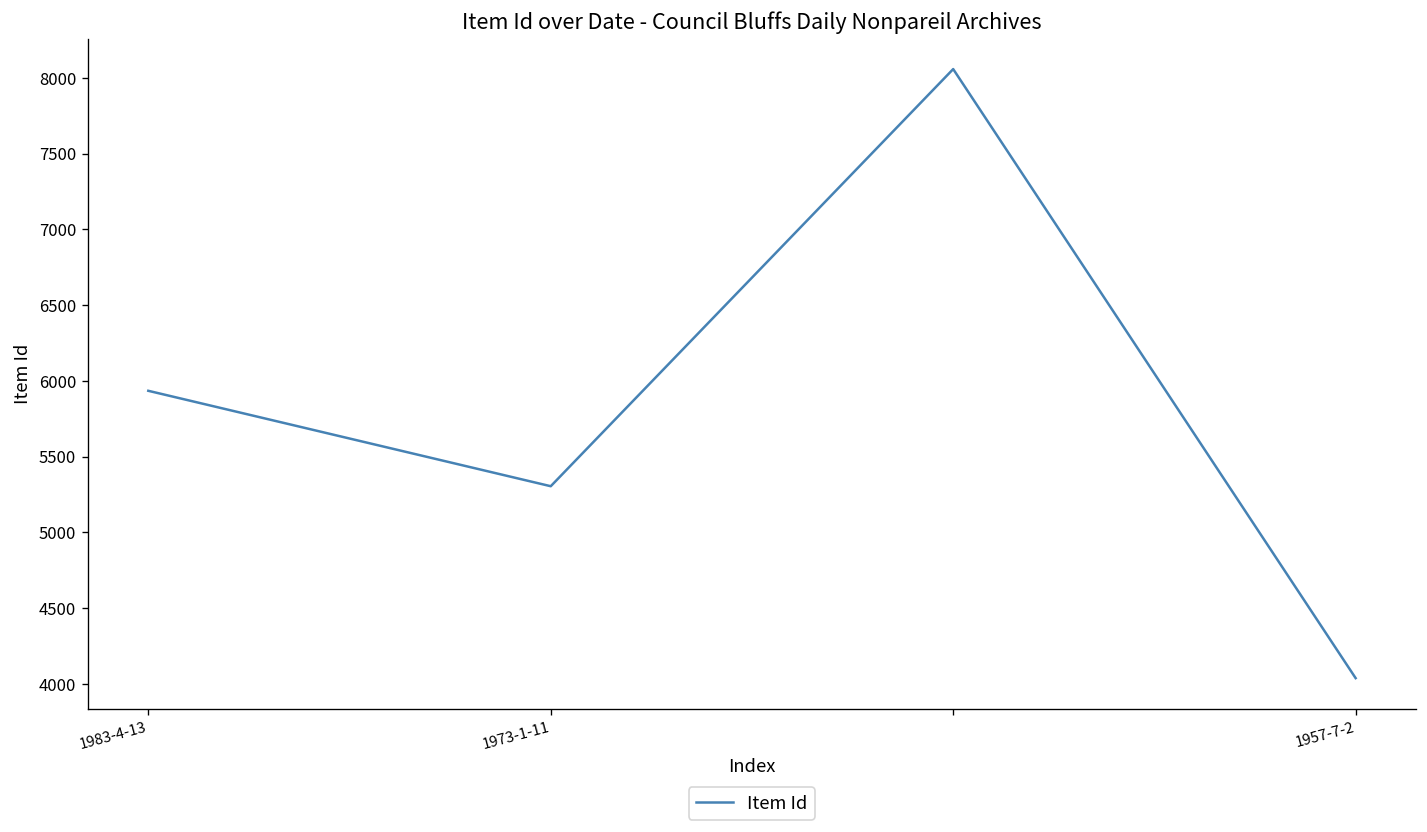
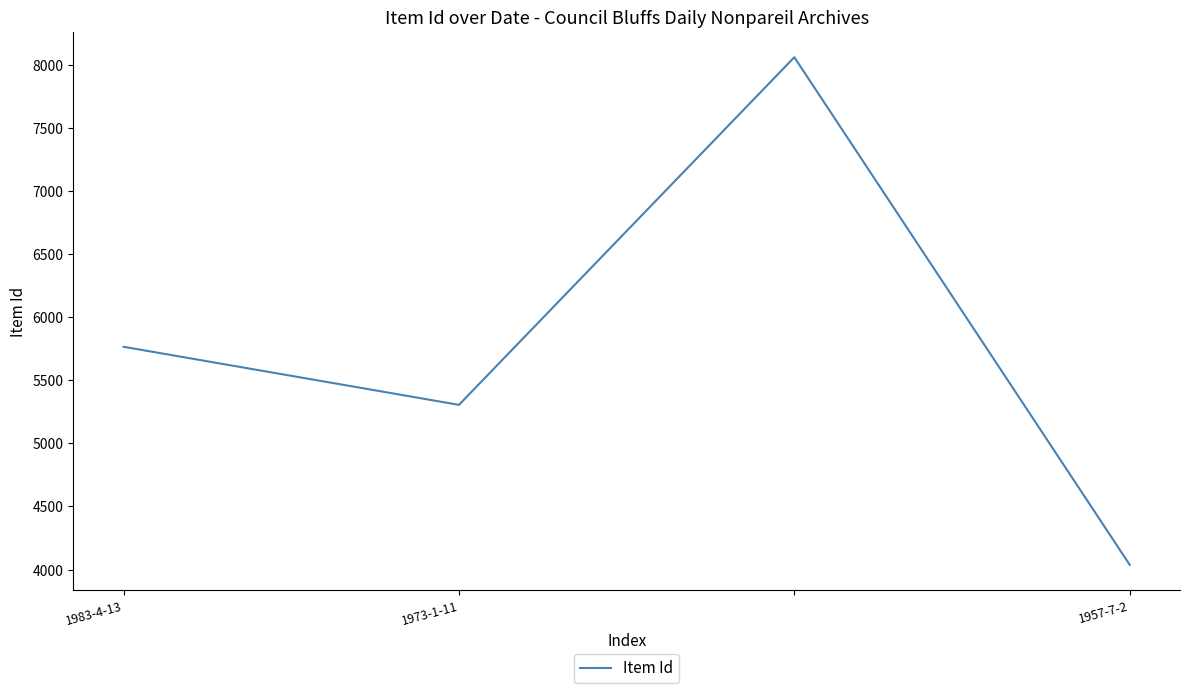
1983-4-13: 5940 -> 5770
